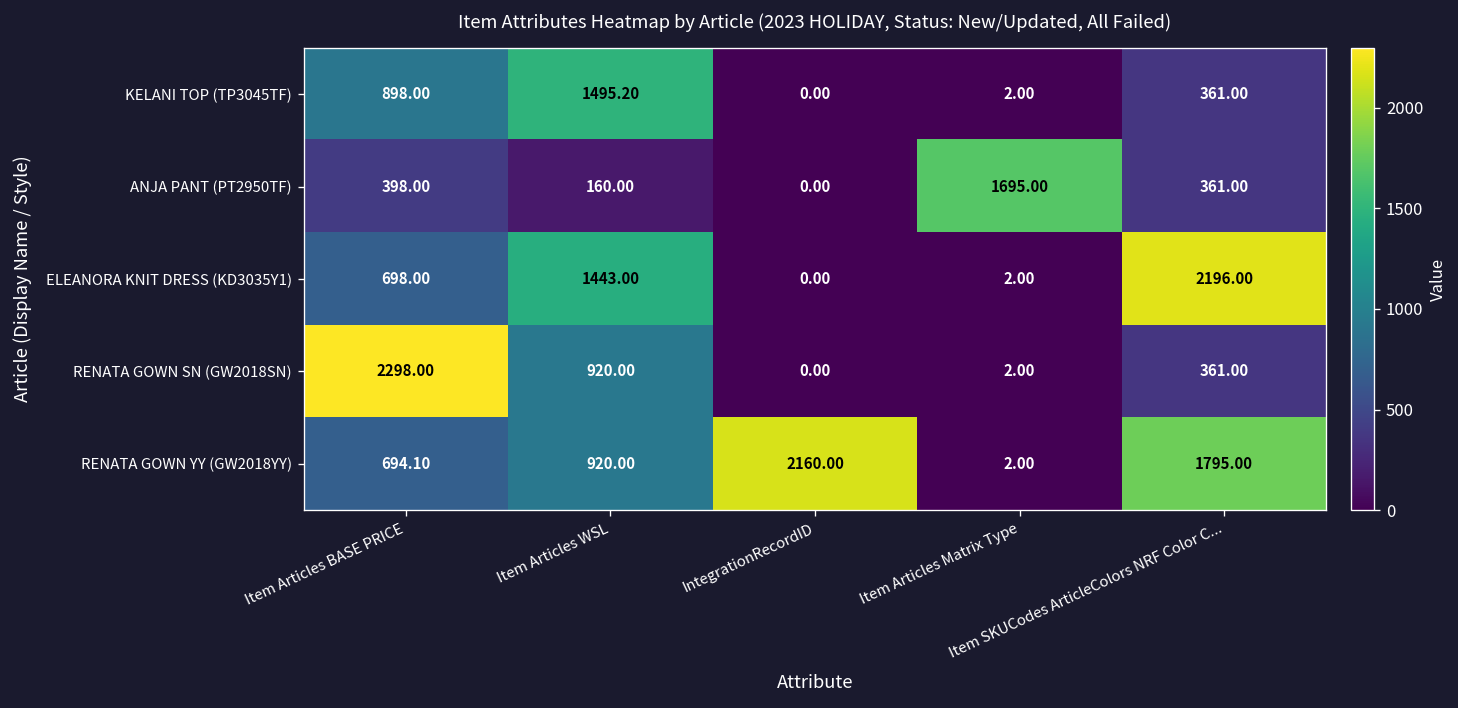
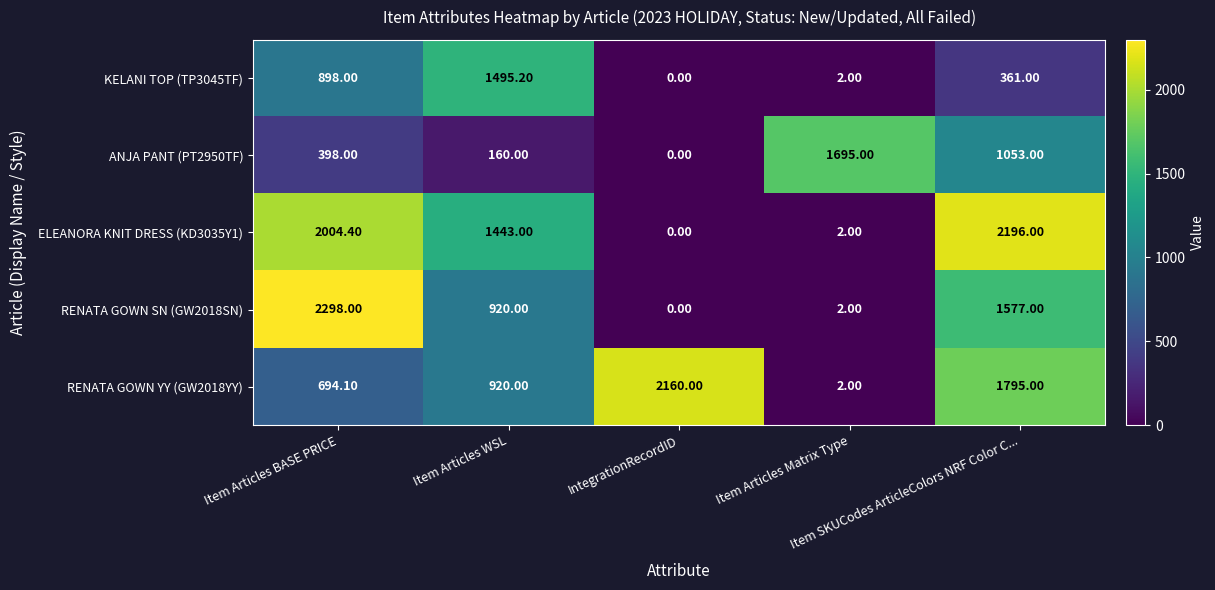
ANJA PANT (PT2950TF), Item SKUCodes ArticleColors NRF Color C...: 361.00 -> 1053.00
ELEANORA KNIT DRESS (KD3035Y1), Item Articles BASE PRICE: 698.00 -> 2004.40
RENATA GOWN SN (GW2018SN), Item SKUCodes ArticleColors NRF Color C...: 361.00 -> 1577.00
